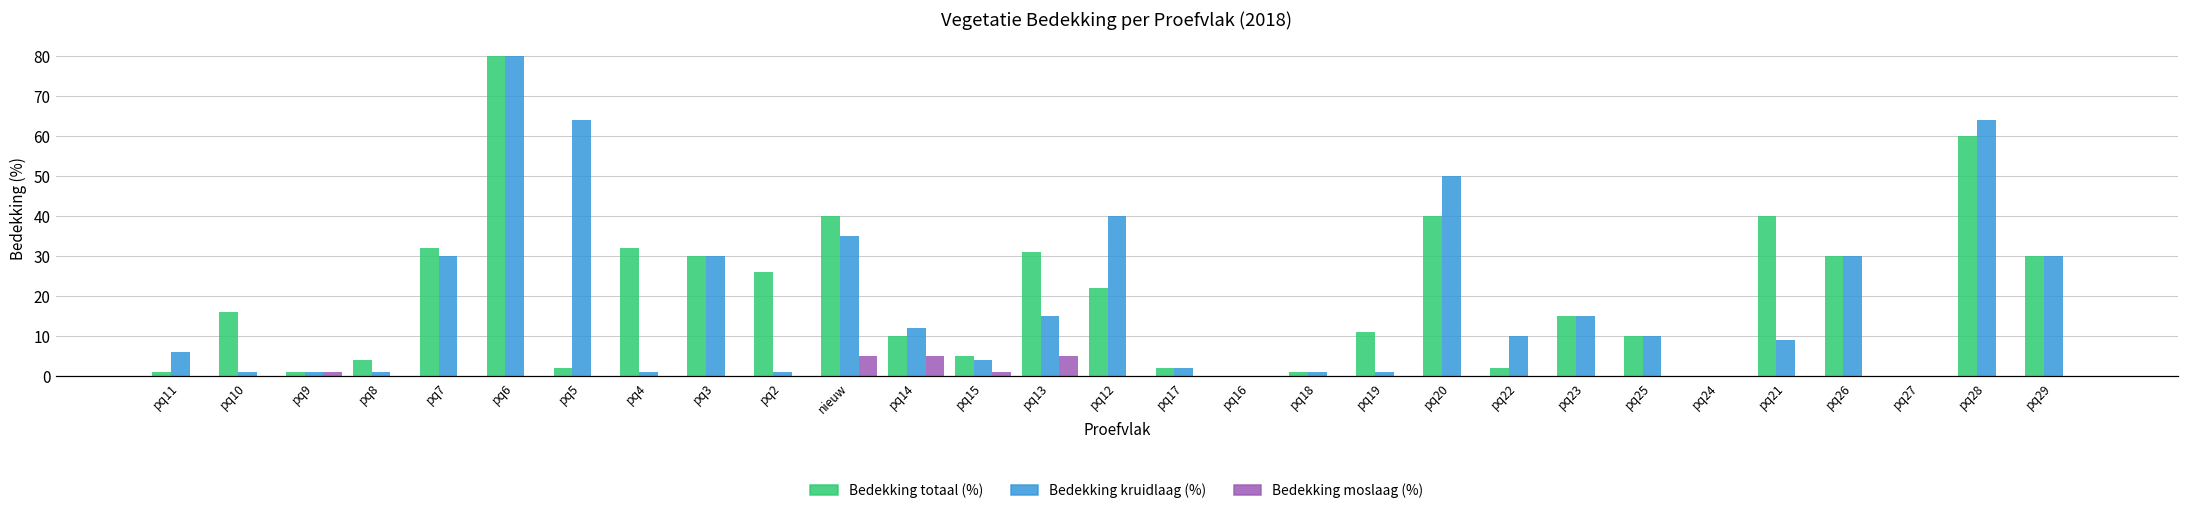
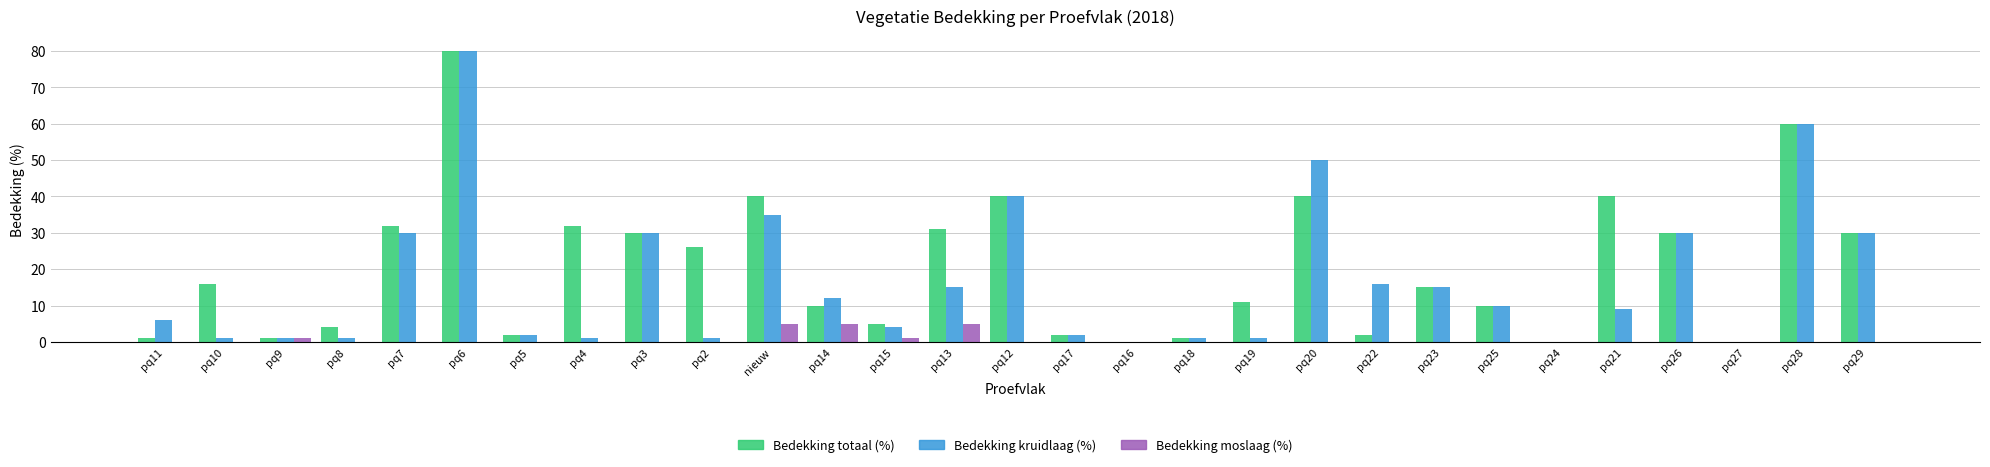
Bedekking kruidlaag (%), pq5: 64 -> 2
Bedekking totaal (%), pq12: 22 -> 40
Bedekking kruidlaag (%), pq22: 10 -> 16
Bedekking kruidlaag (%), pq28: 64 -> 60
